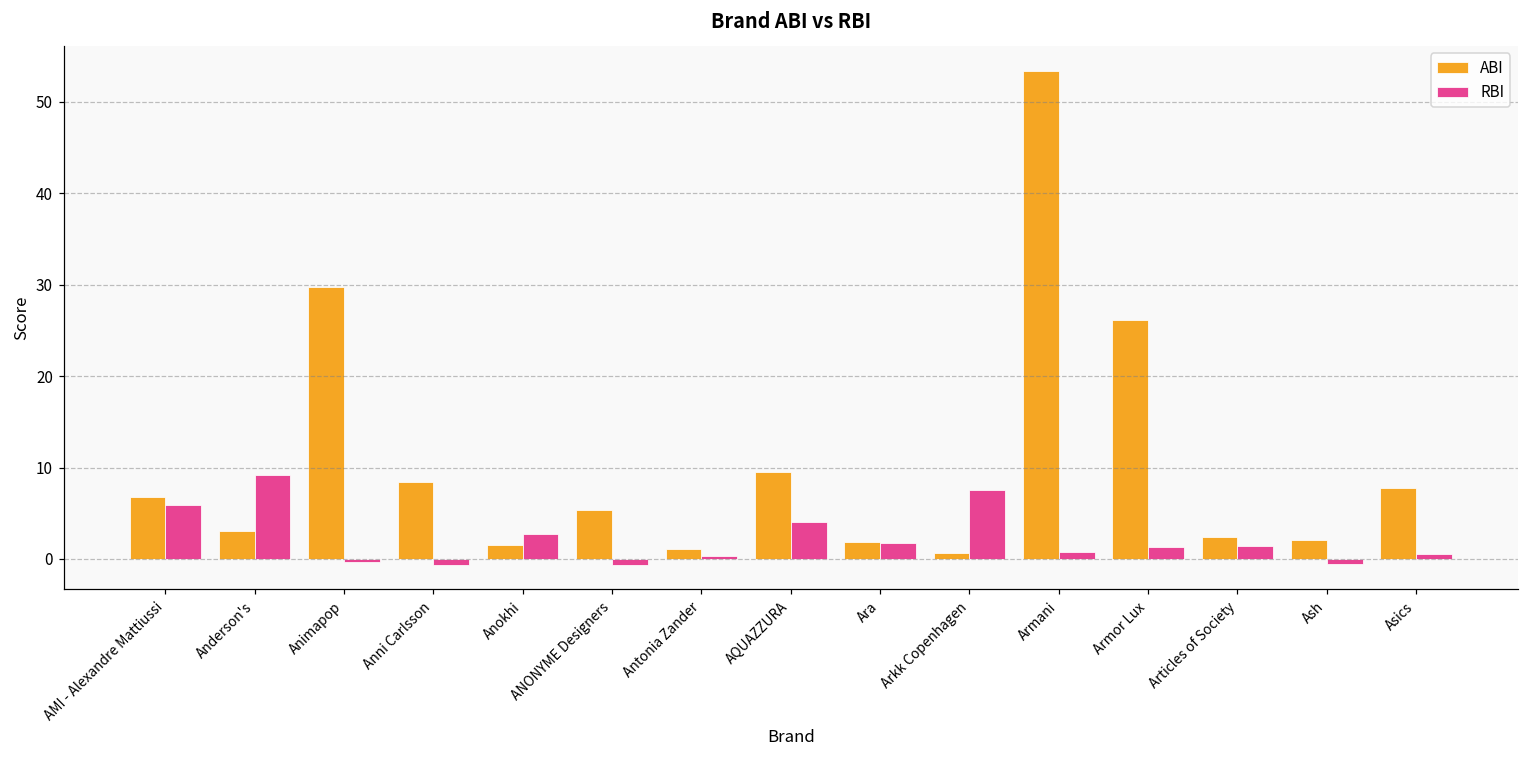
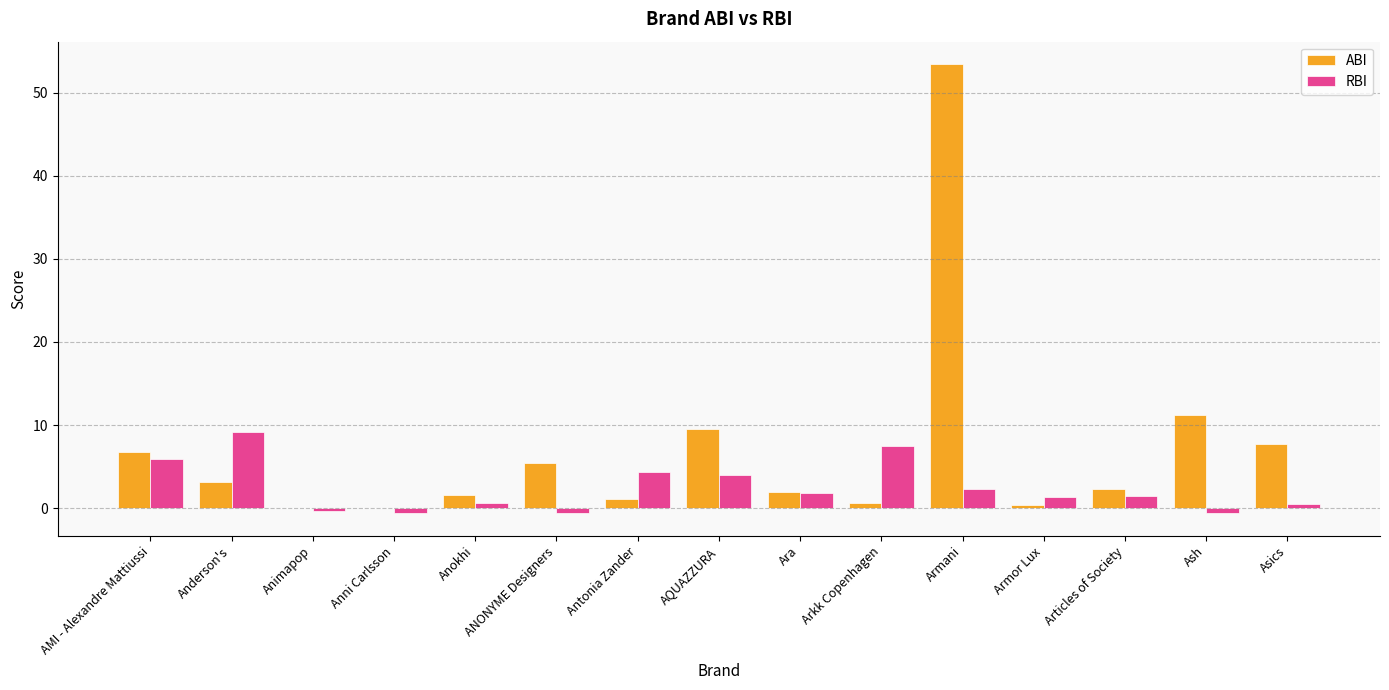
ABI, Animapop: 30 -> 0
ABI, Anni Carlsson: 8 -> 0
RBI, Anokhi: 3 -> 1
RBI, Antonia Zander: 0 -> 4
RBI, Armani: 1 -> 2
ABI, Armor Lux: 26 -> 0
ABI, Ash: 2 -> 11
